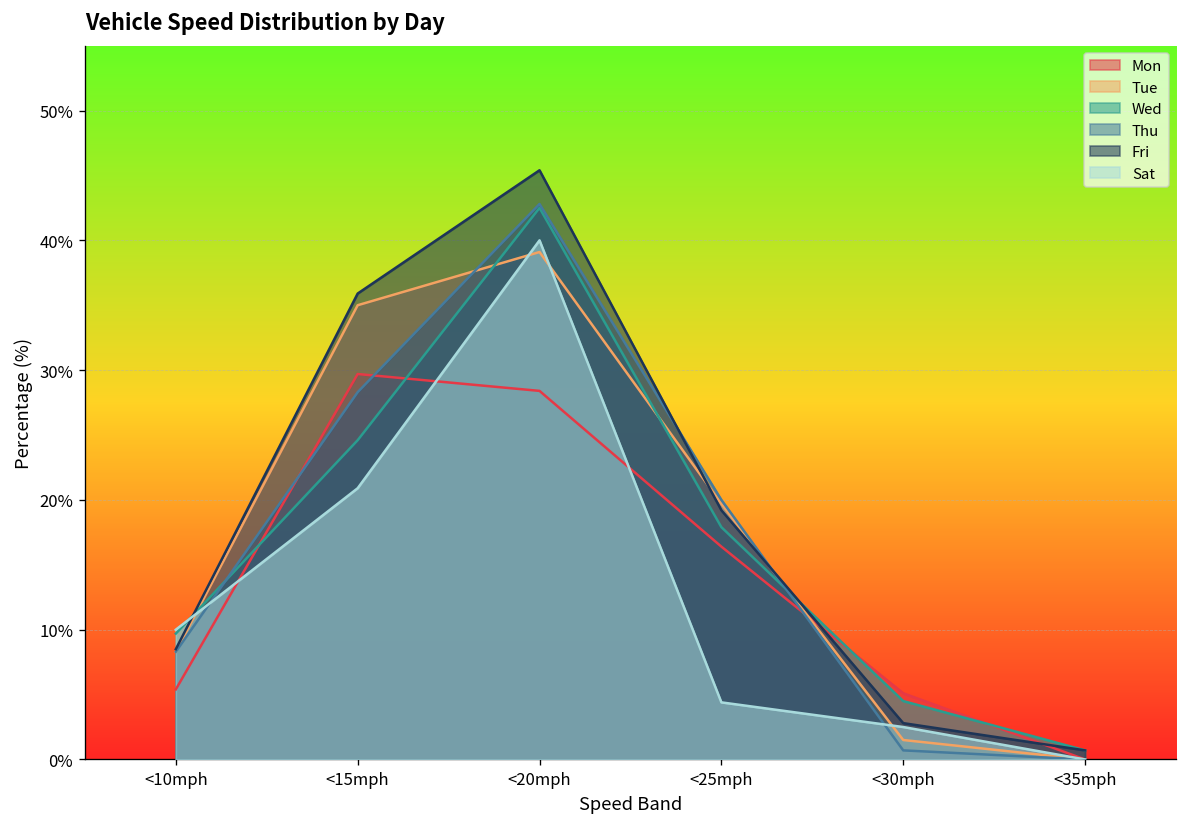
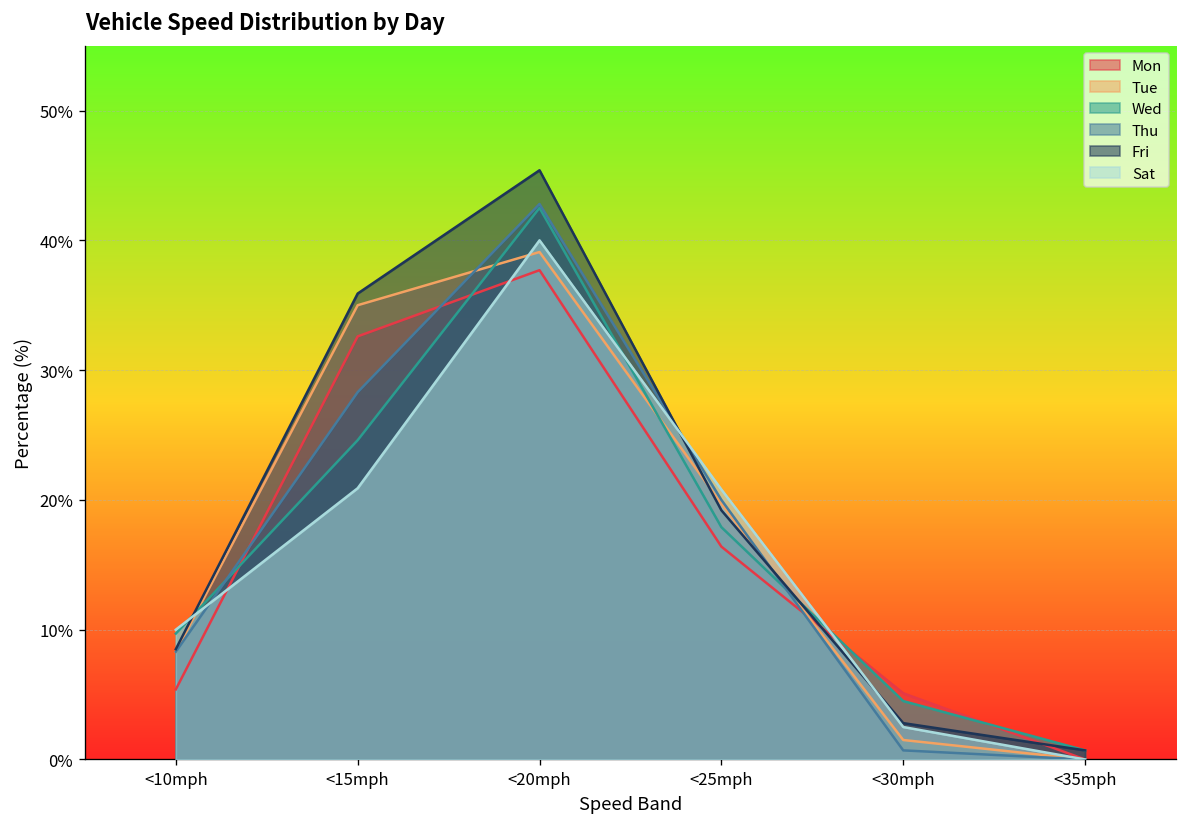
Mon, <15mph: 29.7% -> 32.6%
Mon, <20mph: 28.4% -> 37.7%
Sat, <25mph: 4.4% -> 20.8%
